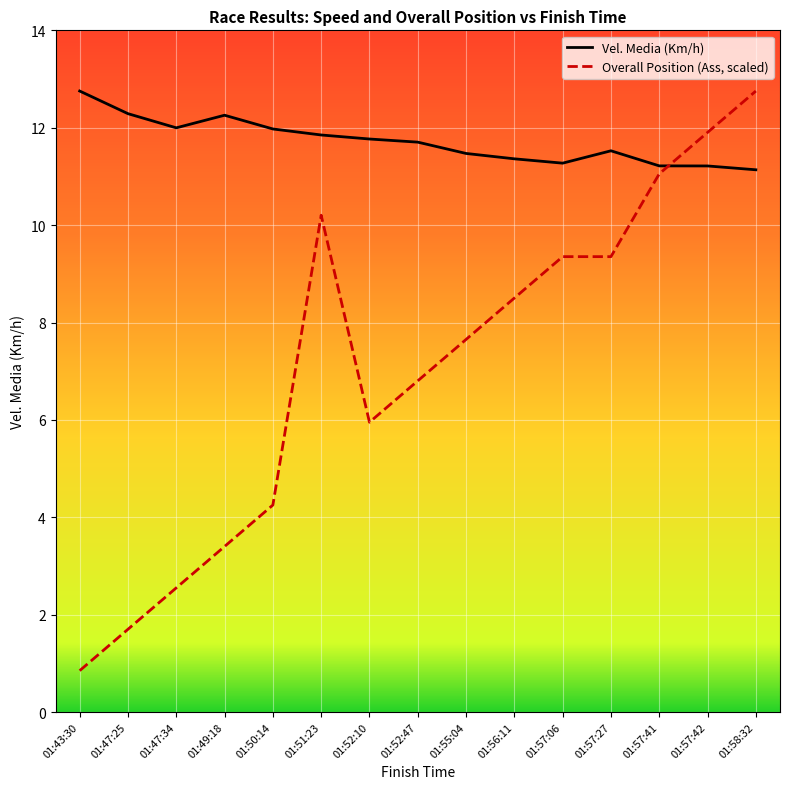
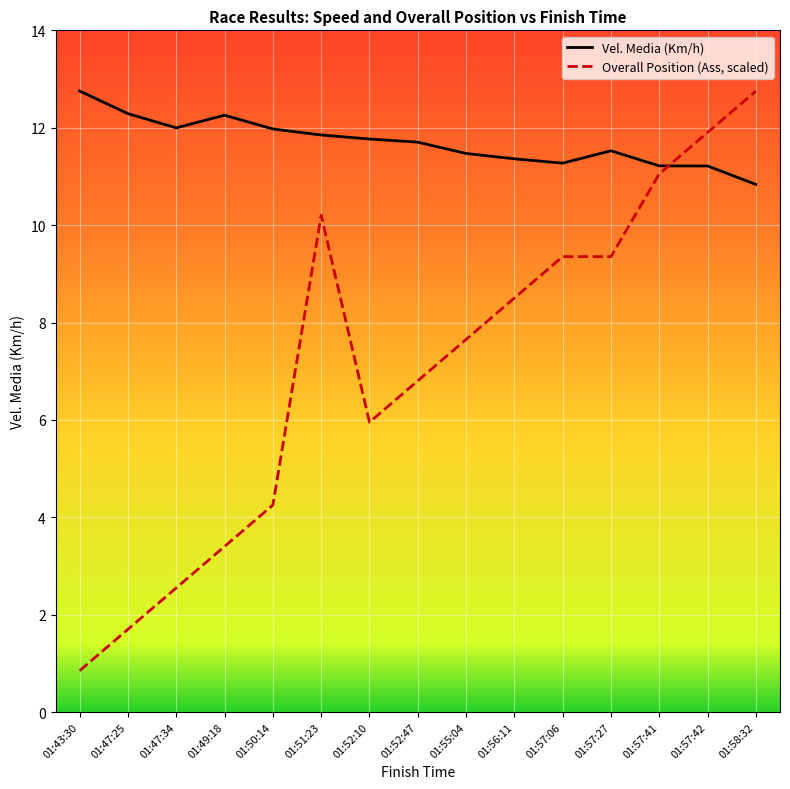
Vel. Media (Km/h), 01:58:32: 11.1 -> 10.8
